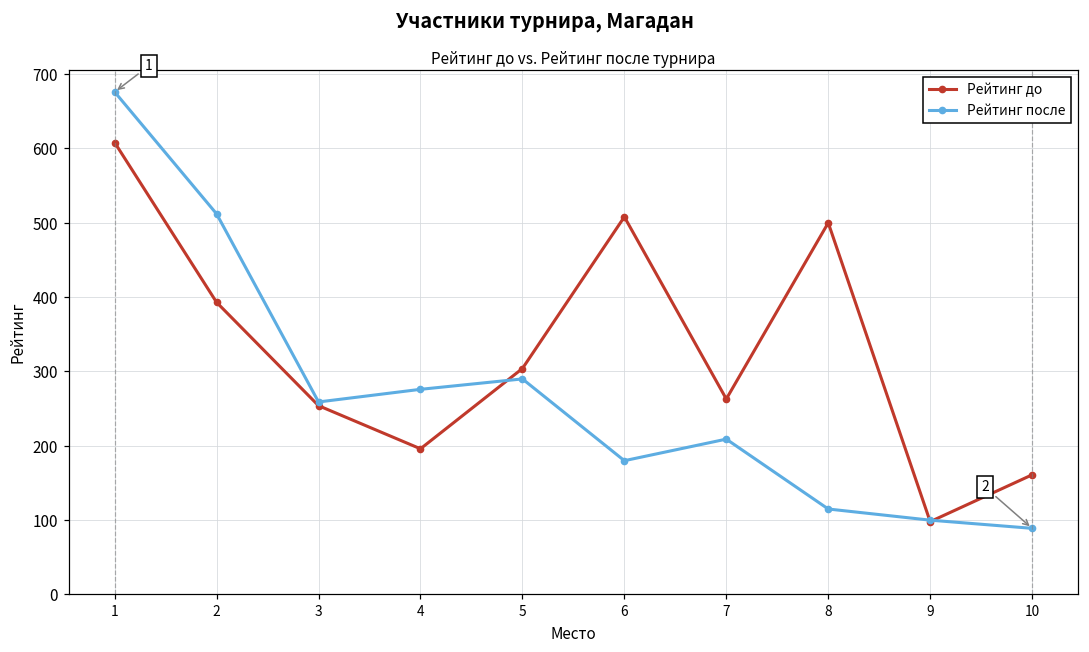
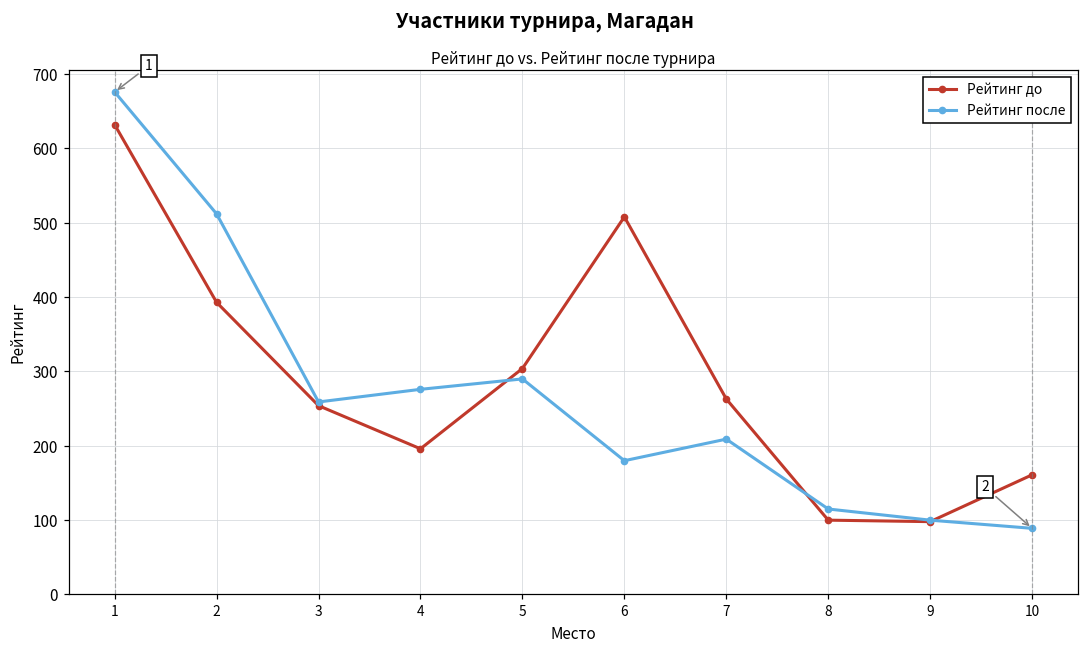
Рейтинг до, 1: 610 -> 630
Рейтинг до, 8: 500 -> 100
